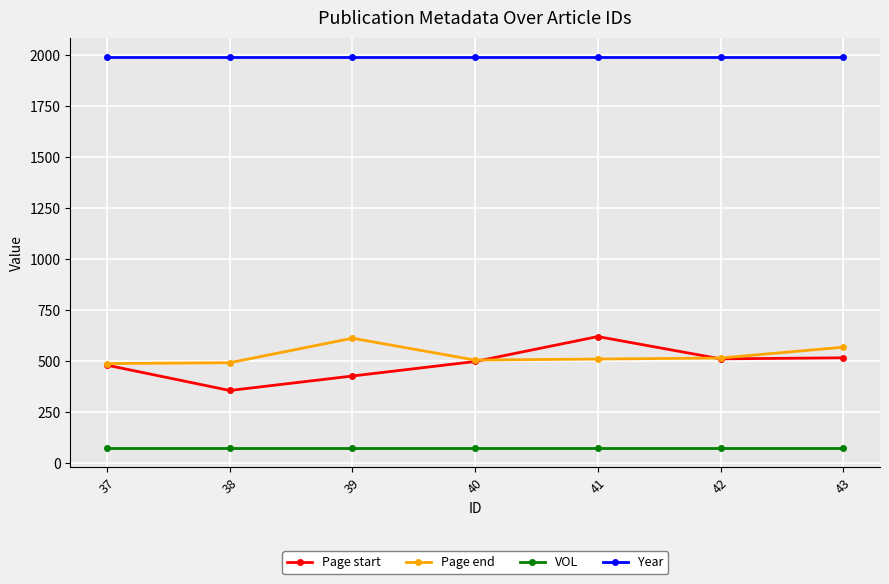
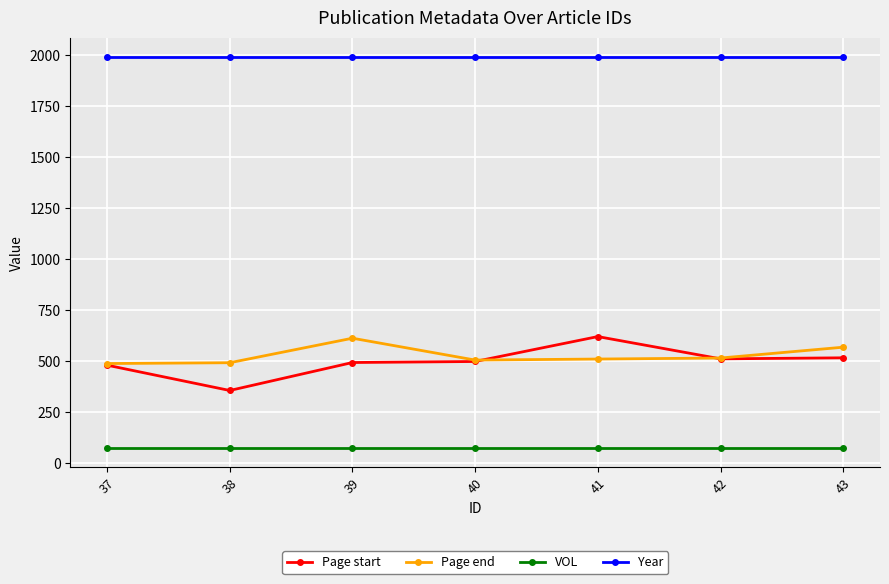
Page start, 39: 430 -> 490
